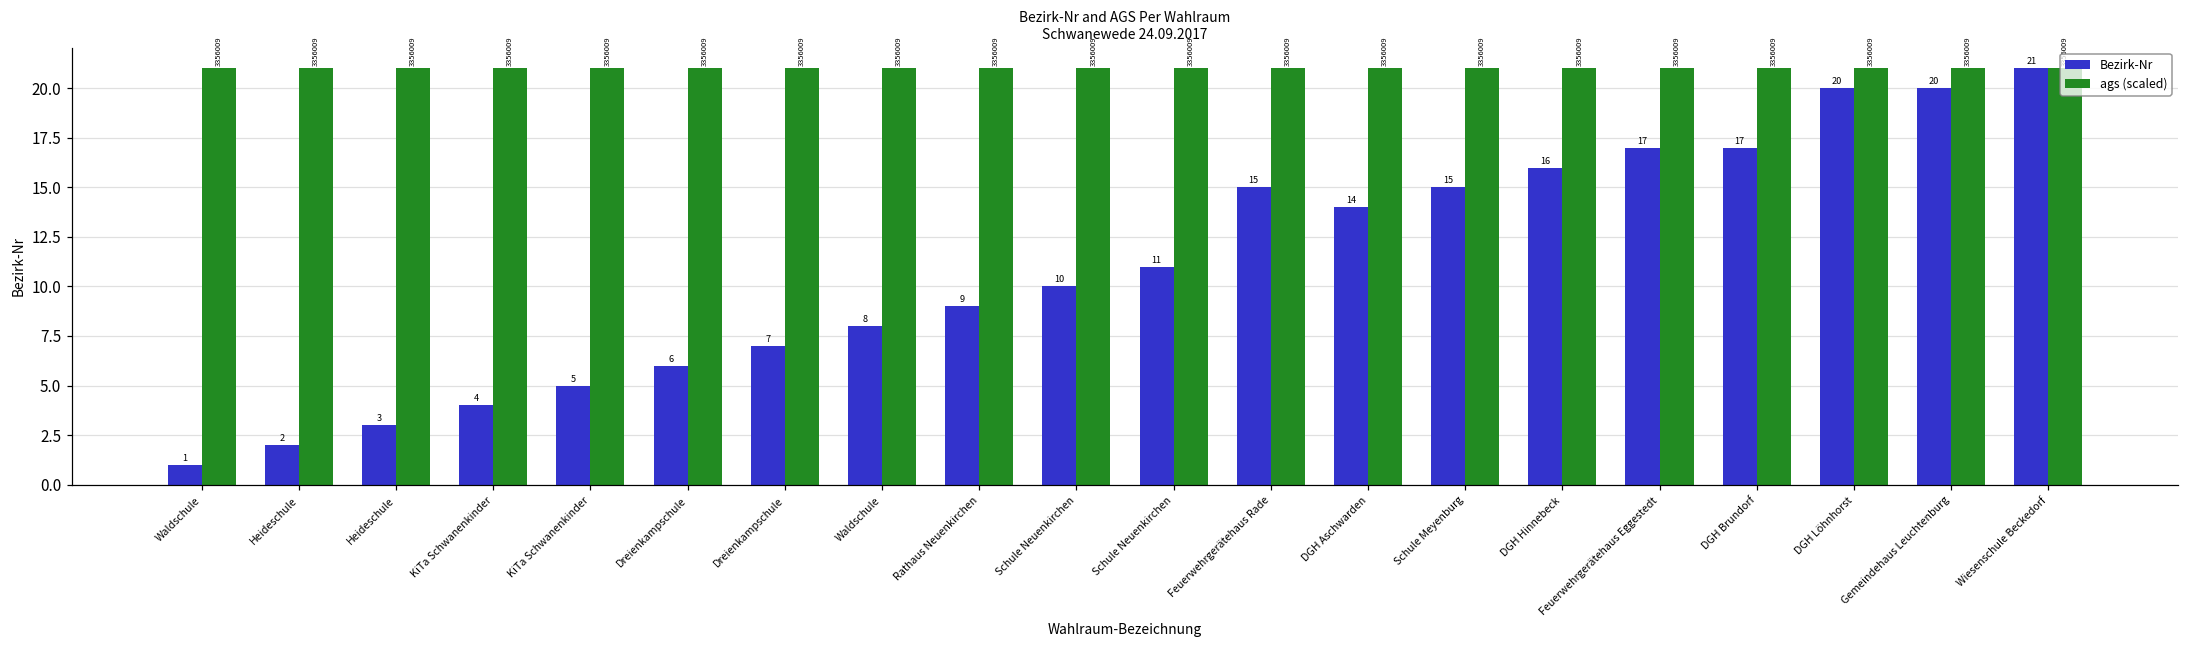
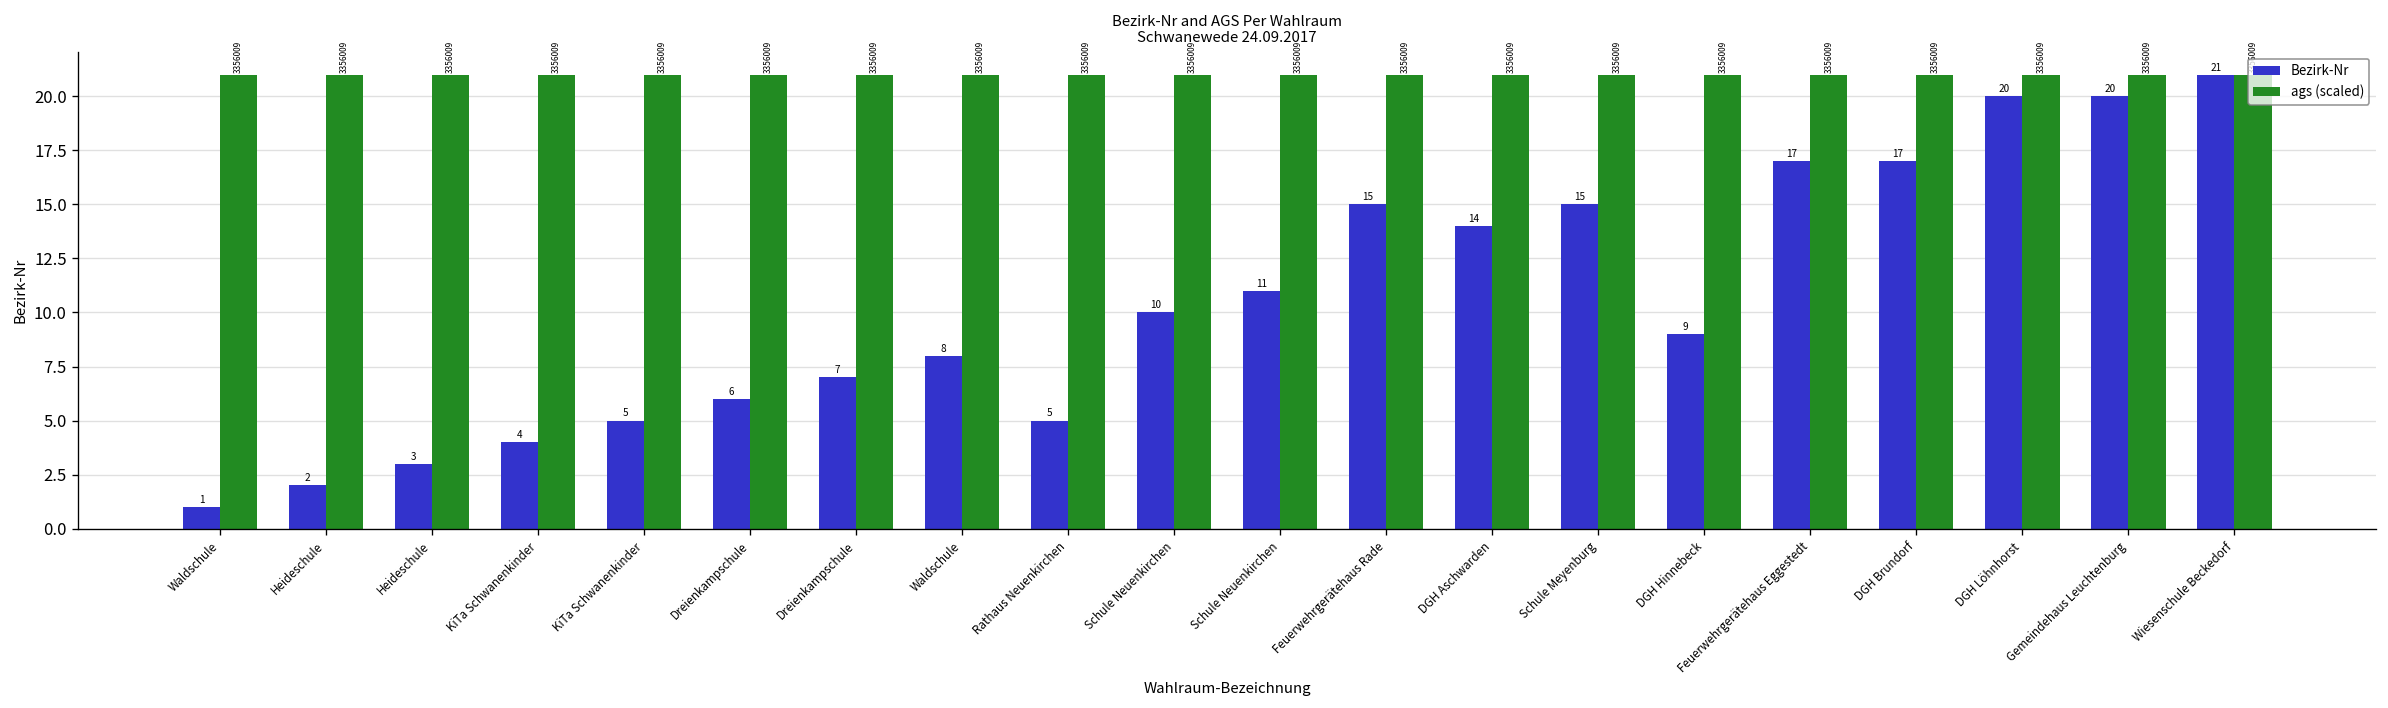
Bezirk-Nr, Rathaus Neuenkirchen: 9 -> 5
Bezirk-Nr, DGH Hinnebeck: 16 -> 9
